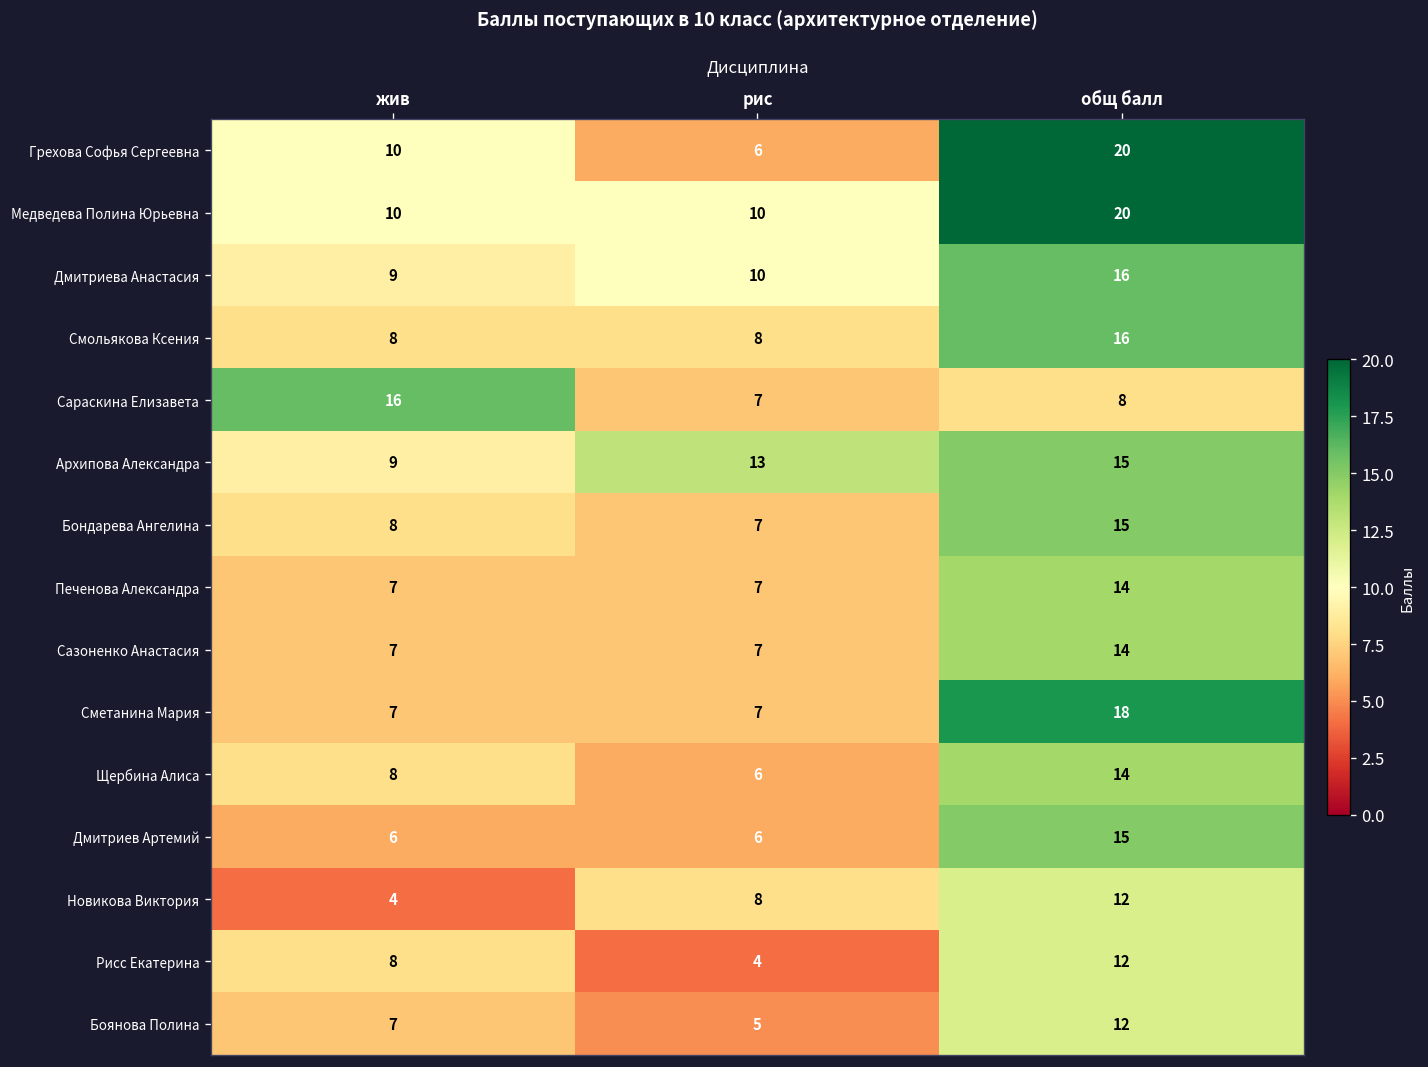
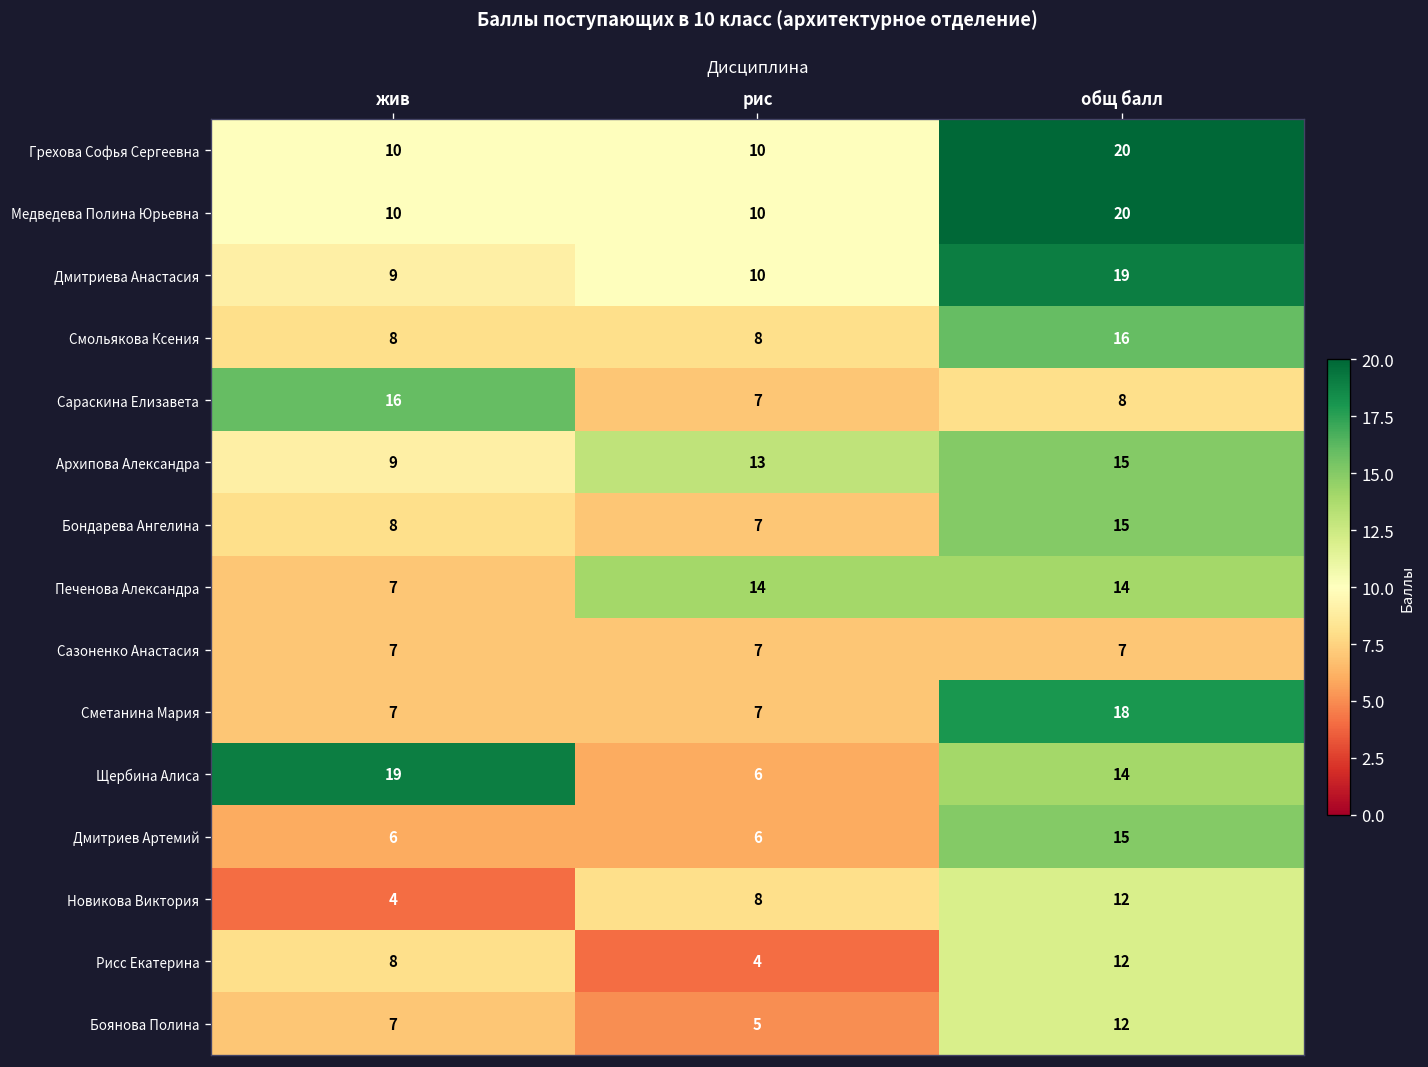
Грехова Софья Сергеевна, рис: 6 -> 10
Дмитриева Анастасия, общ балл: 16 -> 19
Печенова Александра, рис: 7 -> 14
Сазоненко Анастасия, общ балл: 14 -> 7
Щербина Алиса, жив: 8 -> 19
